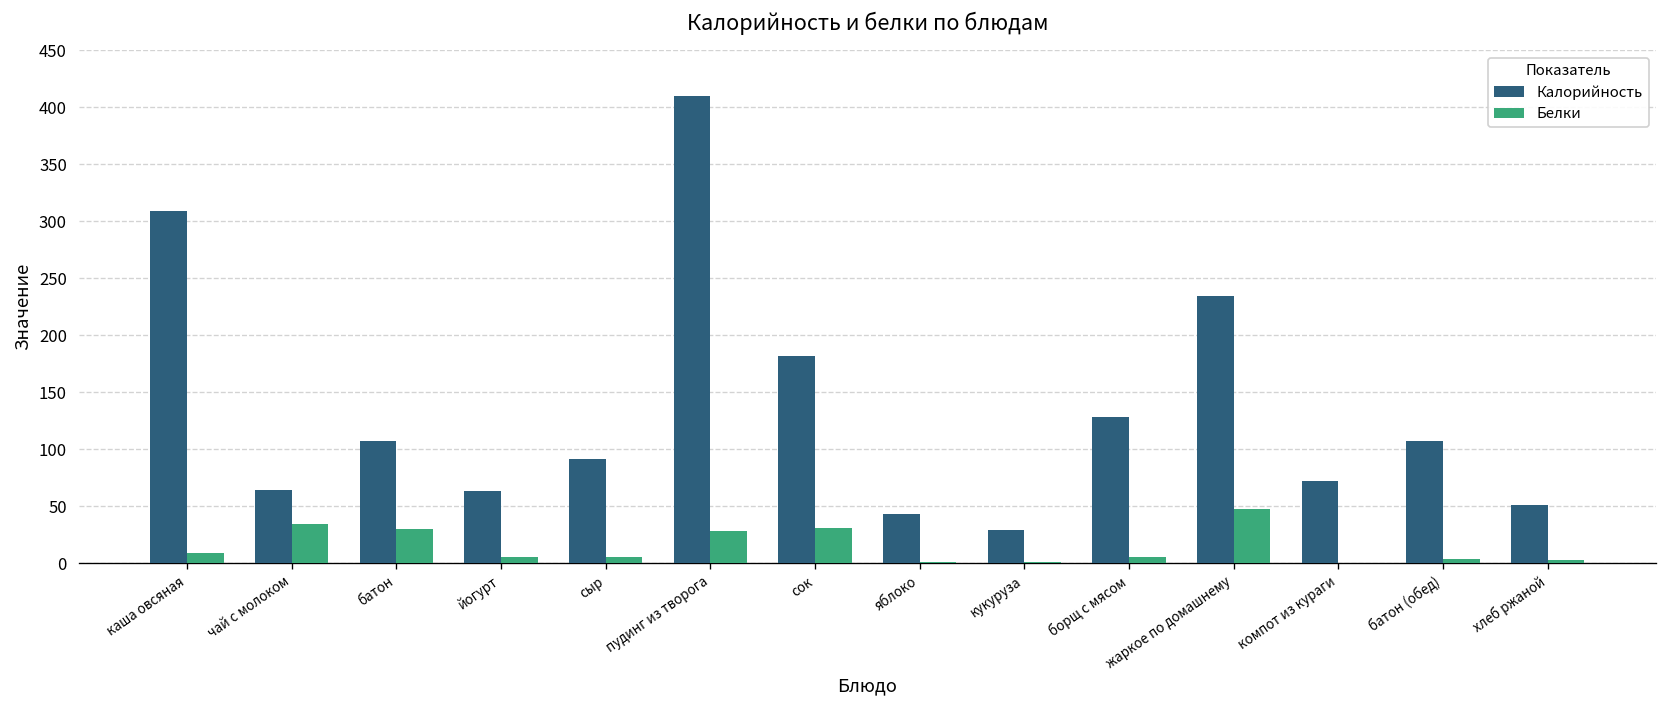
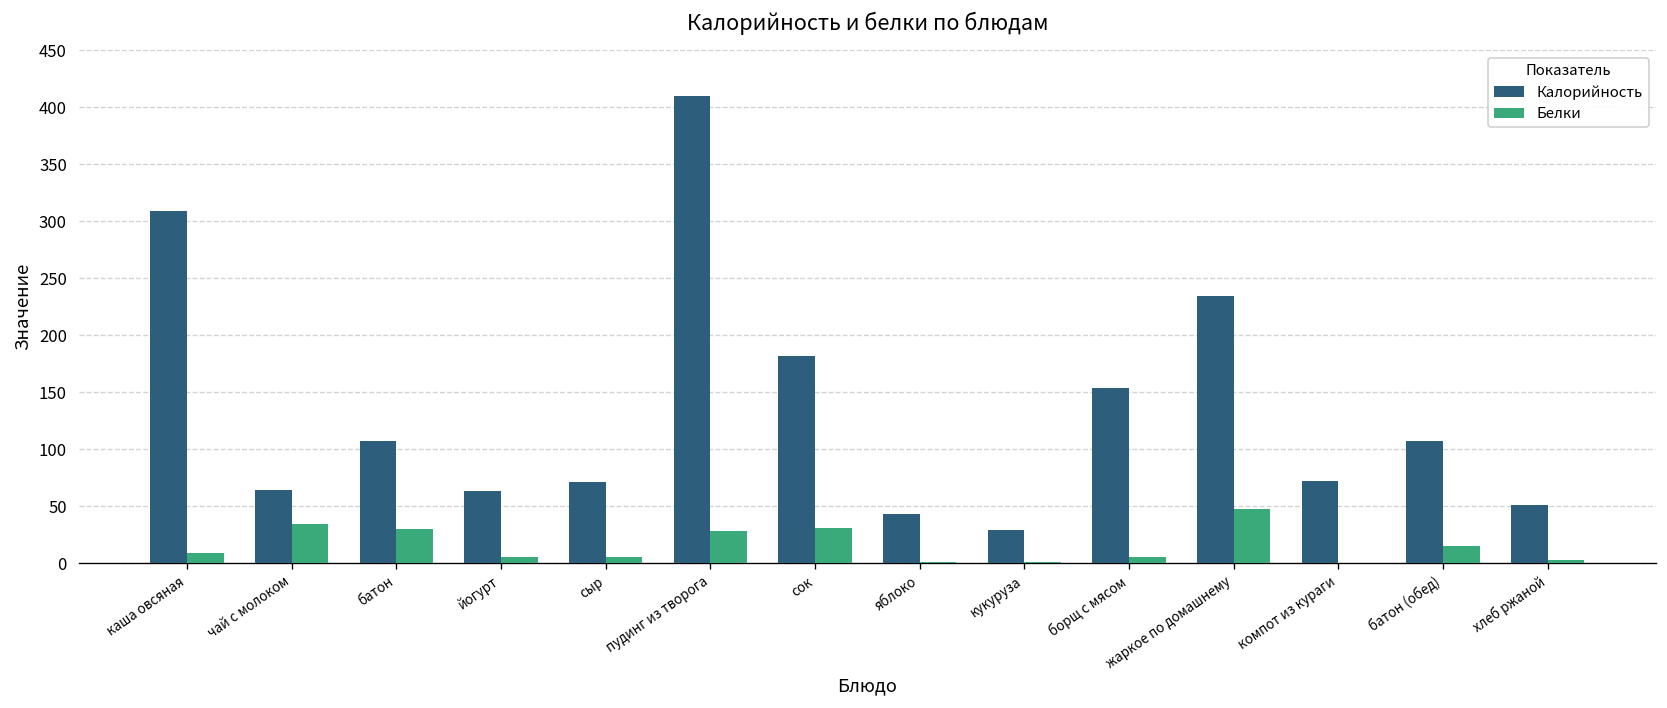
Калорийность, сыр: 90 -> 70
Калорийность, борщ с мясом: 130 -> 150
Белки, батон (обед): 0 -> 10
